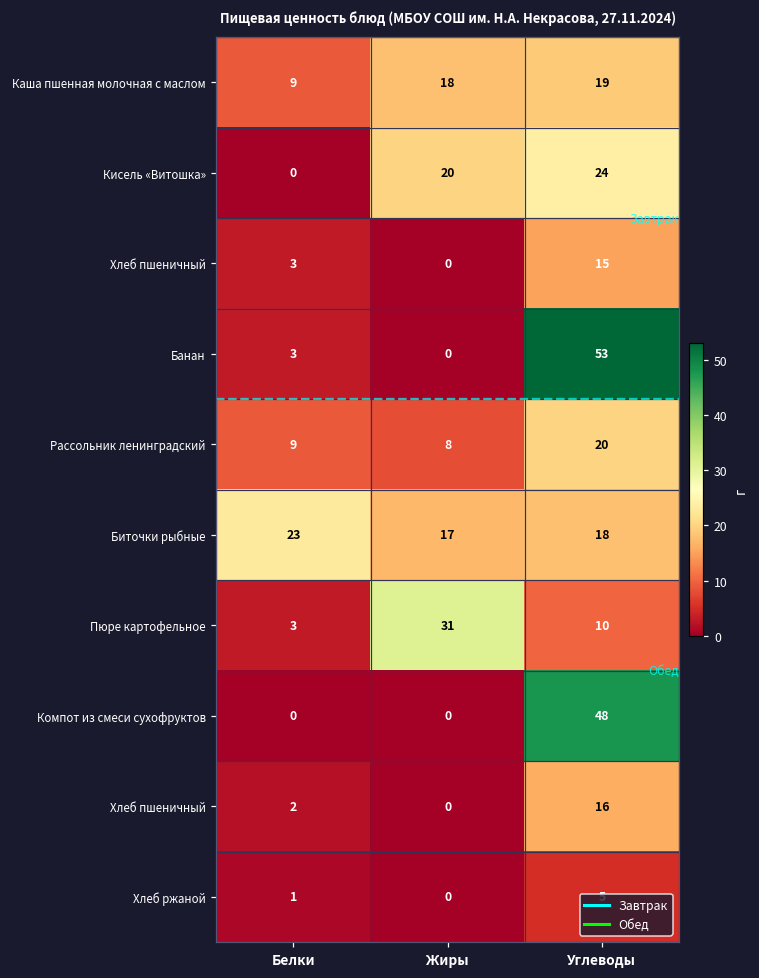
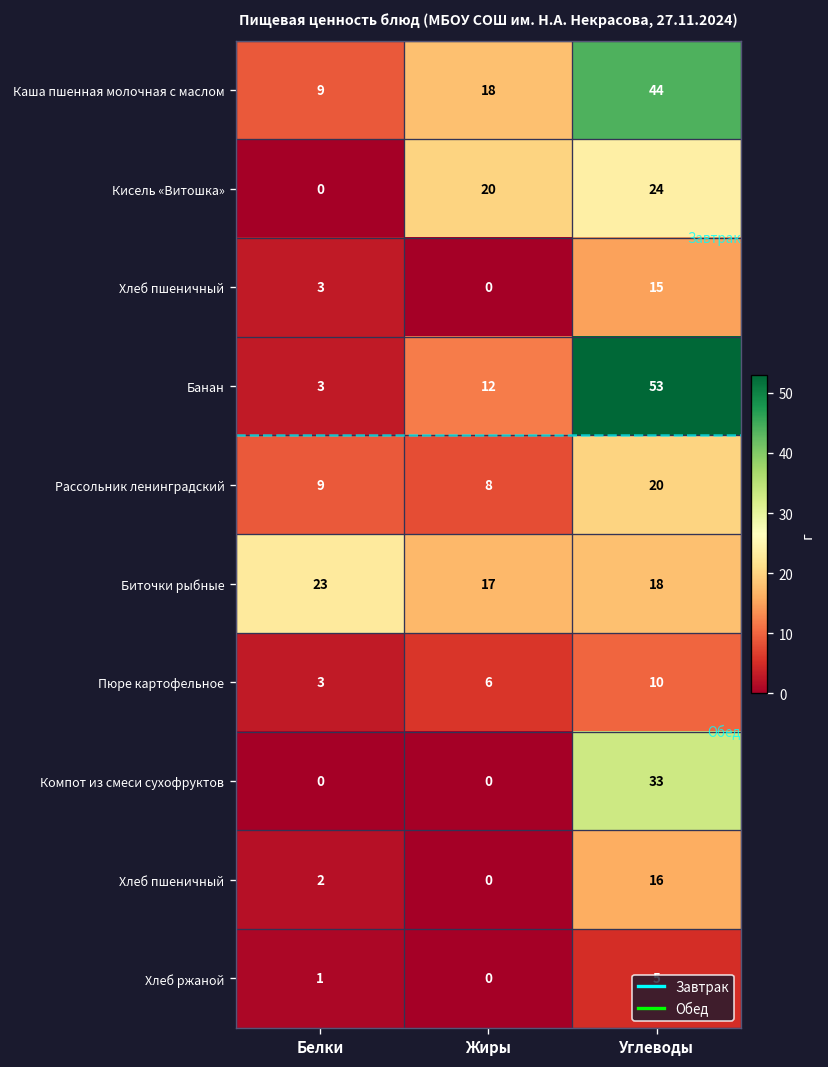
Каша пшенная молочная с маслом, Углеводы: 19 -> 44
Банан, Жиры: 0 -> 12
Пюре картофельное, Жиры: 31 -> 6
Компот из смеси сухофруктов, Углеводы: 48 -> 33
